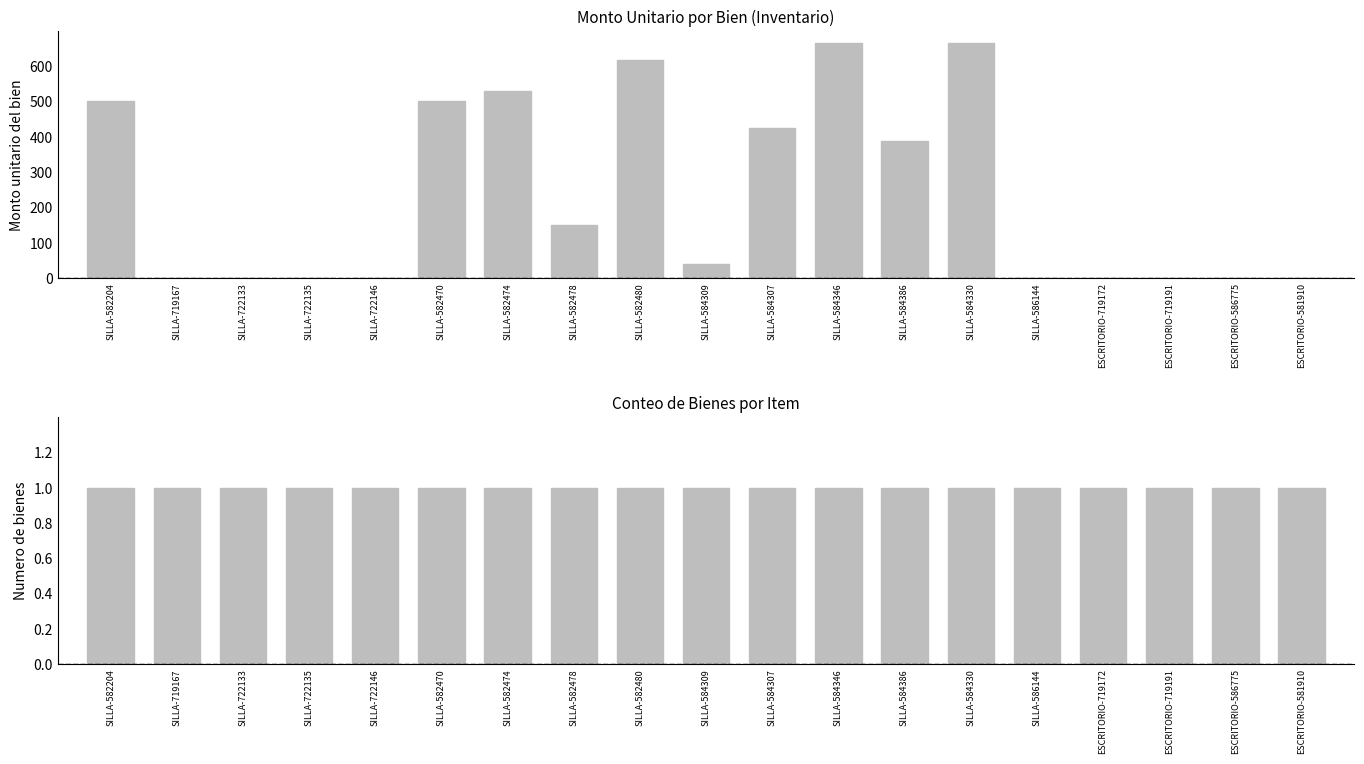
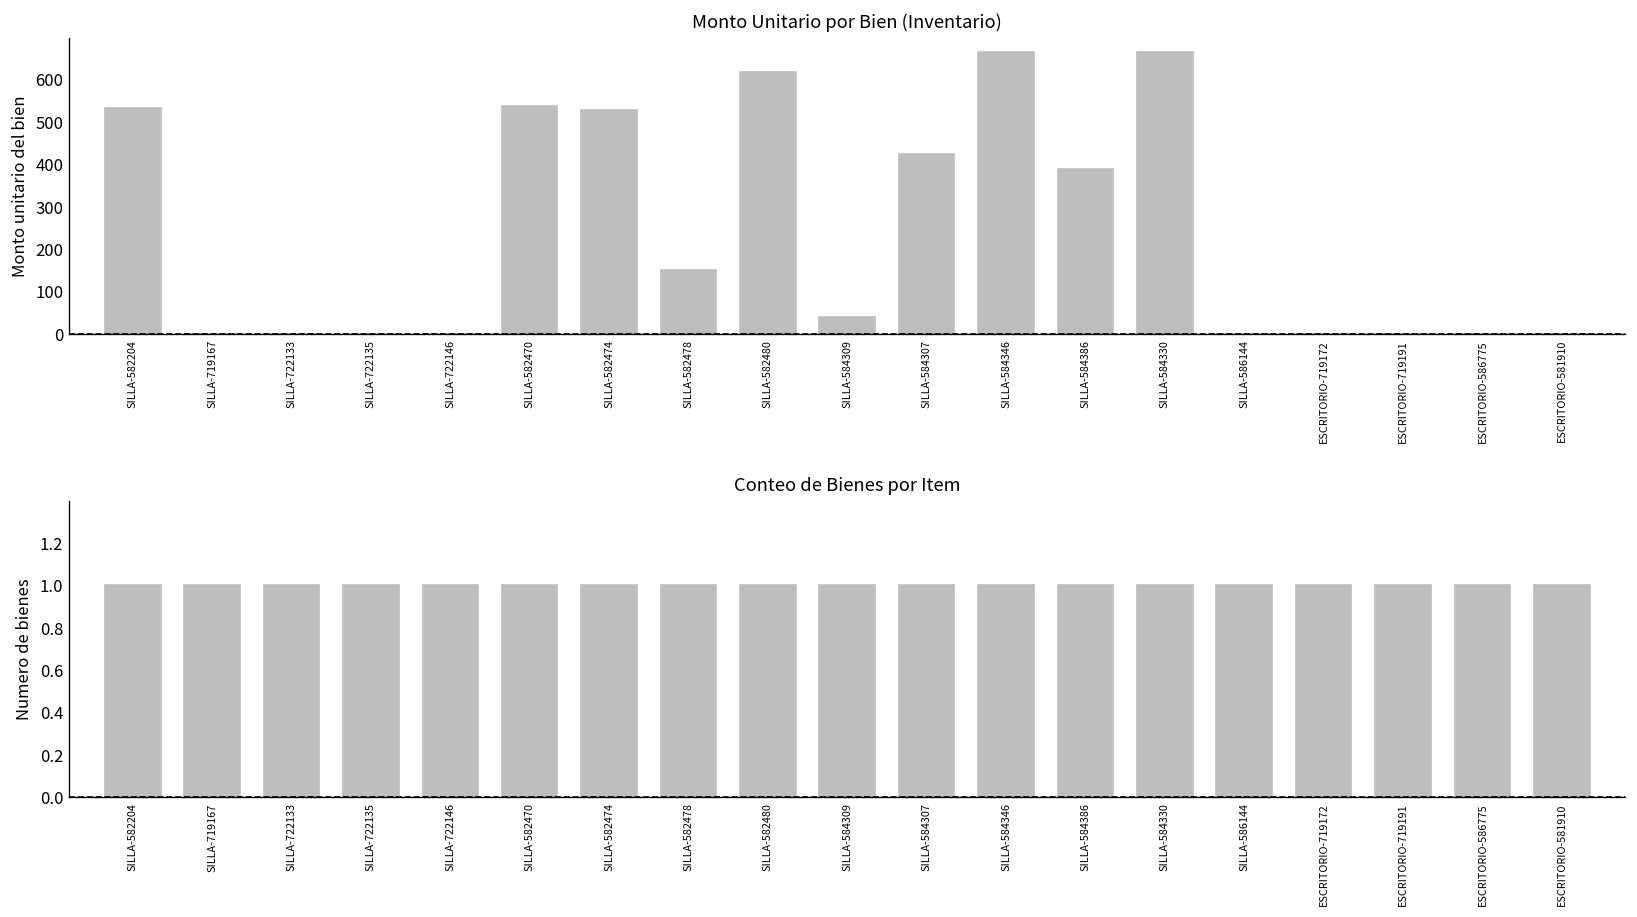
Monto Unitario por Bien (Inventario), SILLA-582204: 500 -> 530
Monto Unitario por Bien (Inventario), SILLA-582470: 500 -> 540
